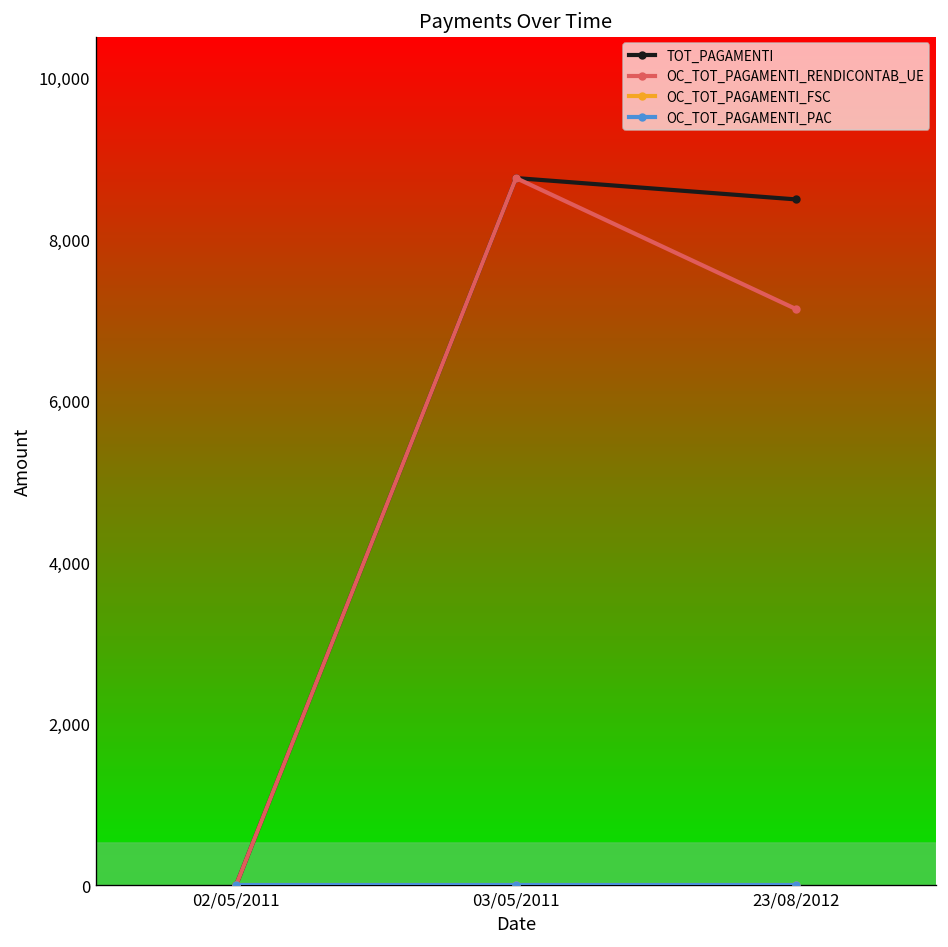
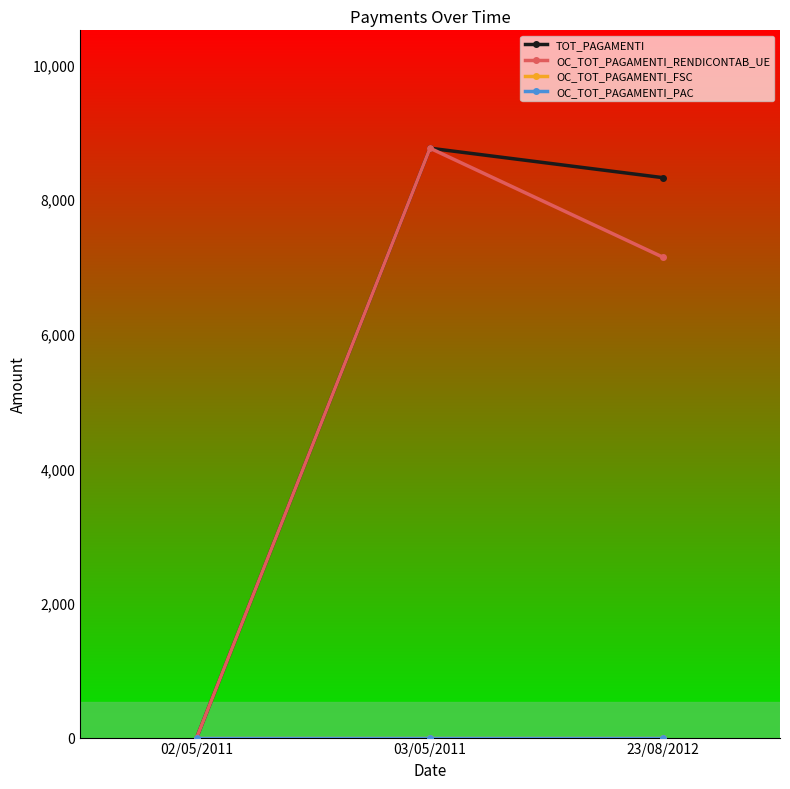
TOT_PAGAMENTI, 23/08/2012: 8,500 -> 8,300
